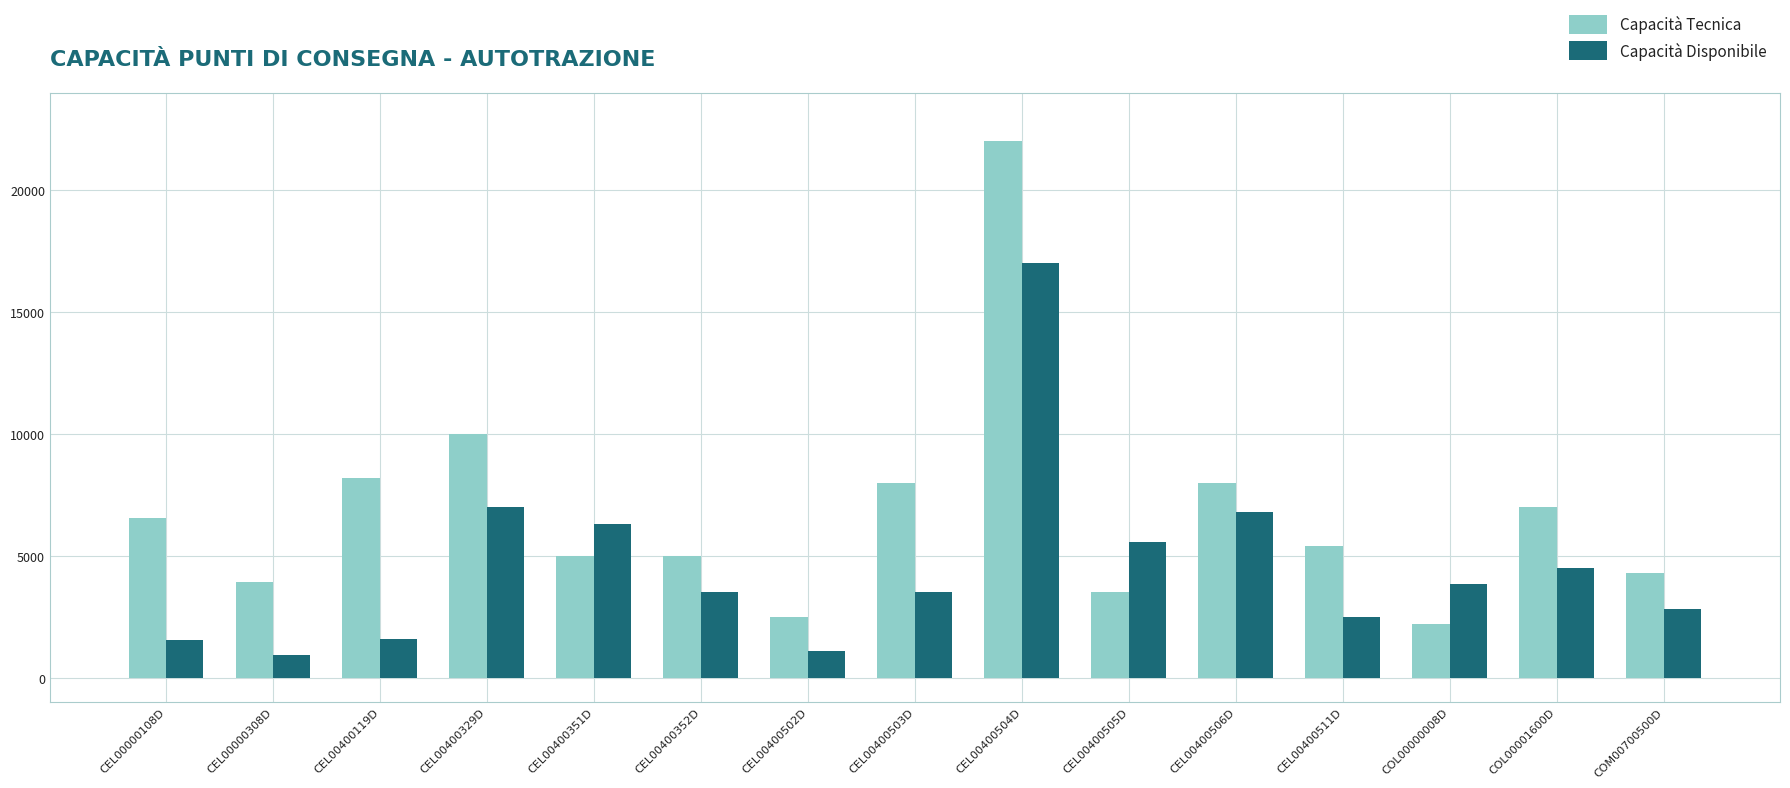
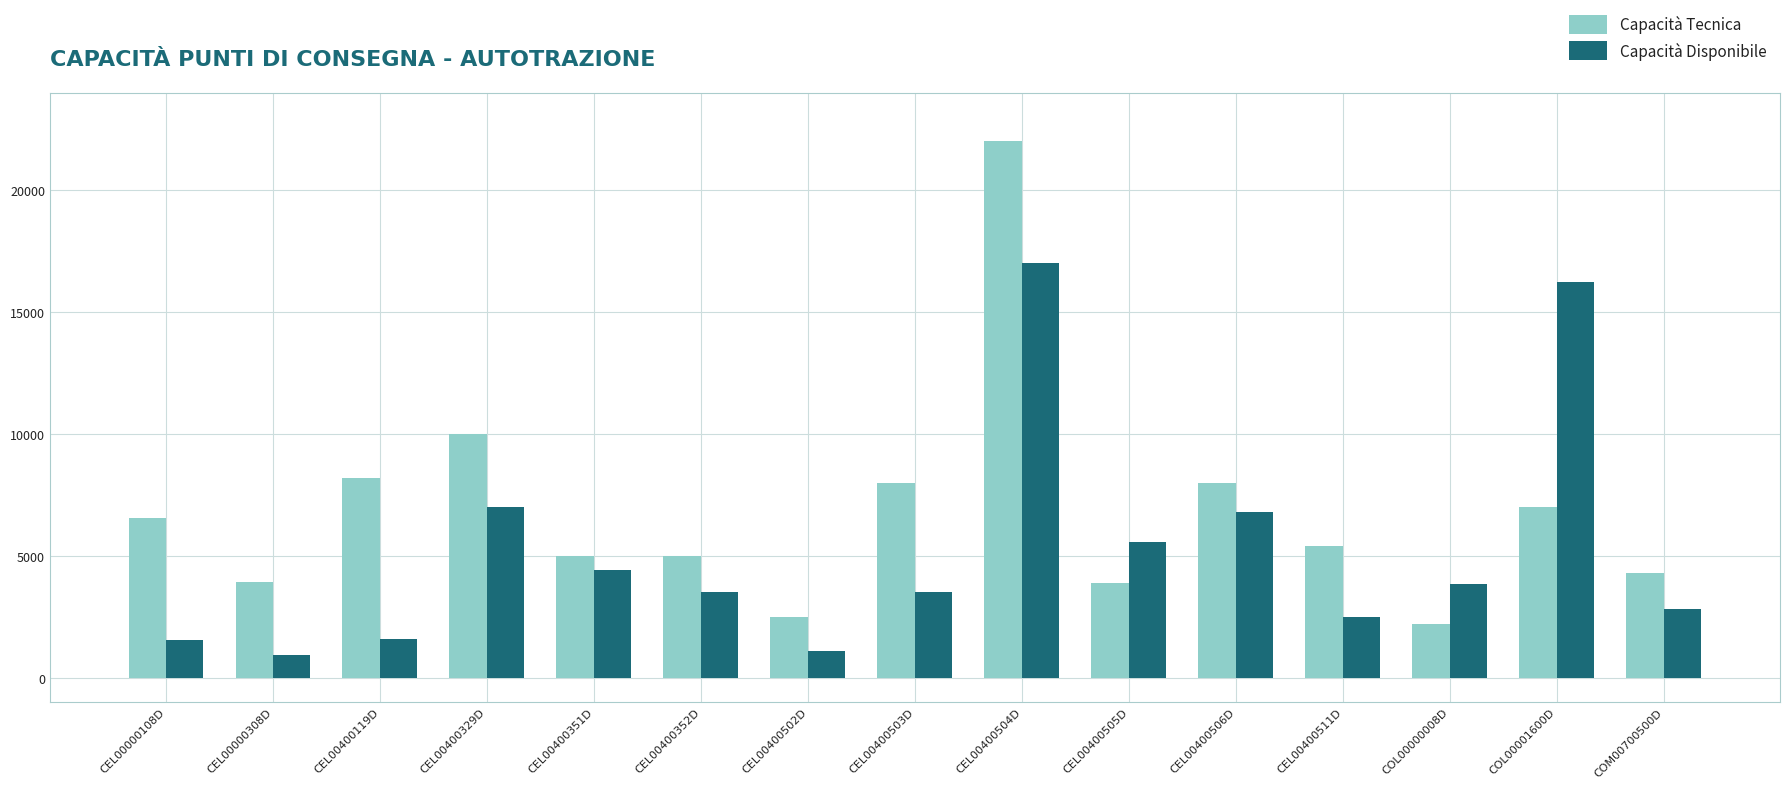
Capacità Disponibile, CEL00400351D: 6300 -> 4400
Capacità Tecnica, CEL00400505D: 3500 -> 3900
Capacità Disponibile, COL00001600D: 4500 -> 16200
